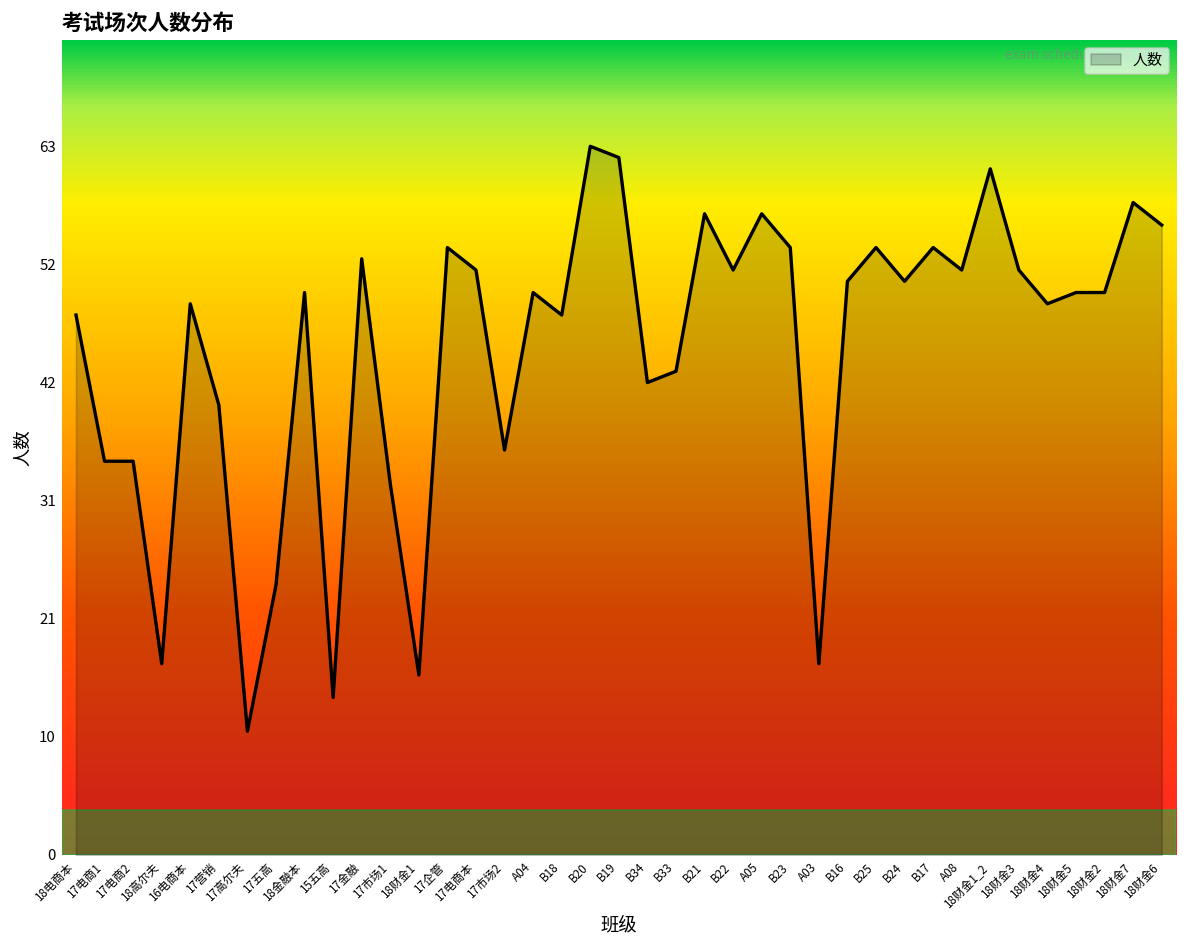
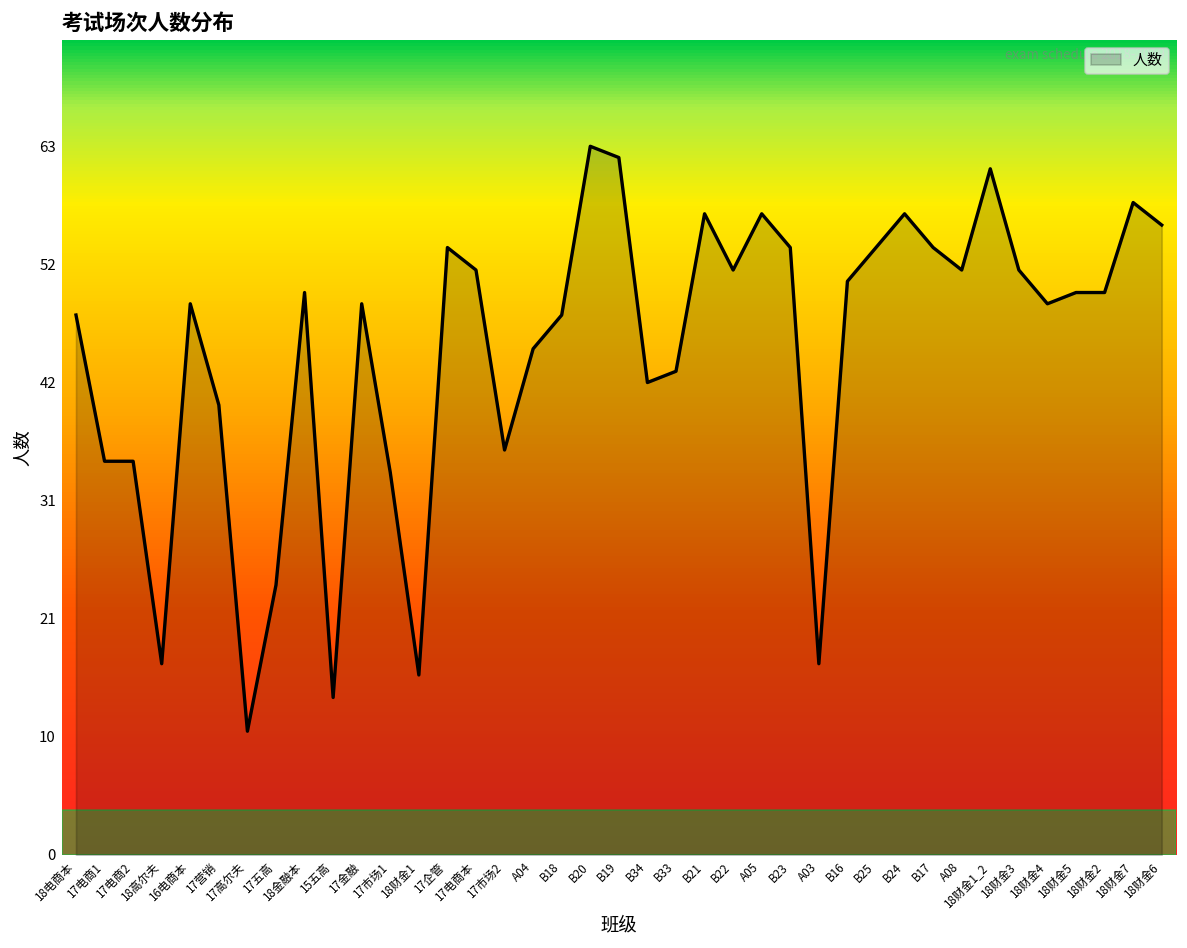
17金融: 53 -> 49
17市场1: 33 -> 34
A04: 50 -> 45
B24: 51 -> 57
